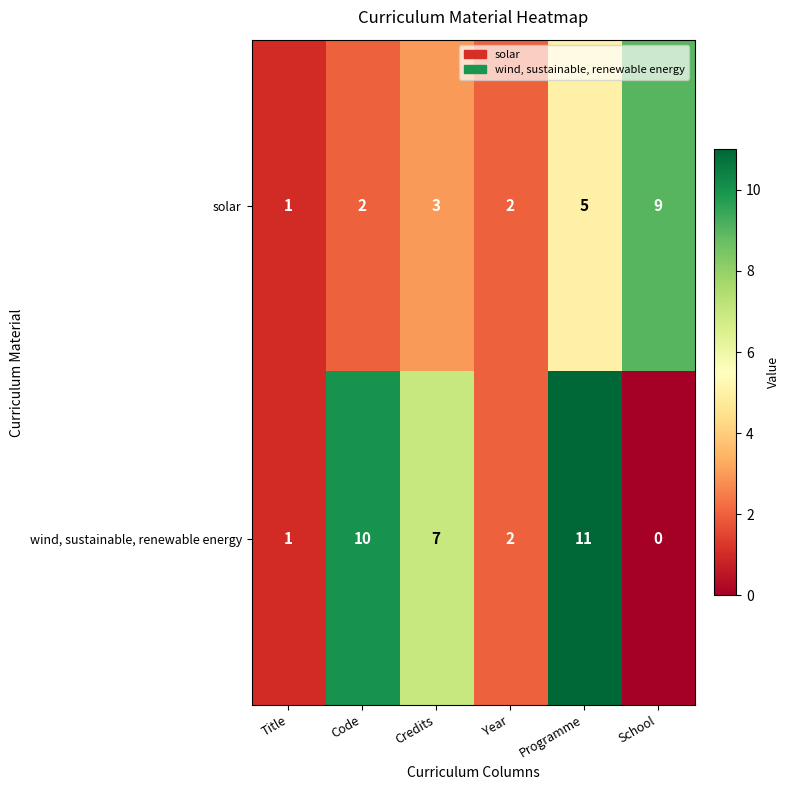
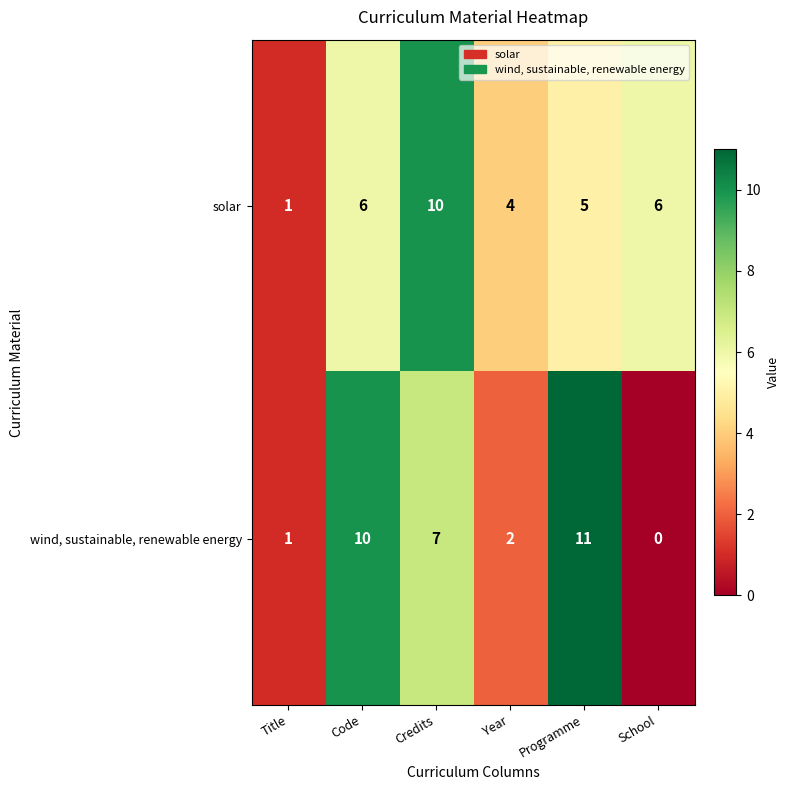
solar, Code: 2 -> 6
solar, Credits: 3 -> 10
solar, Year: 2 -> 4
solar, School: 9 -> 6
